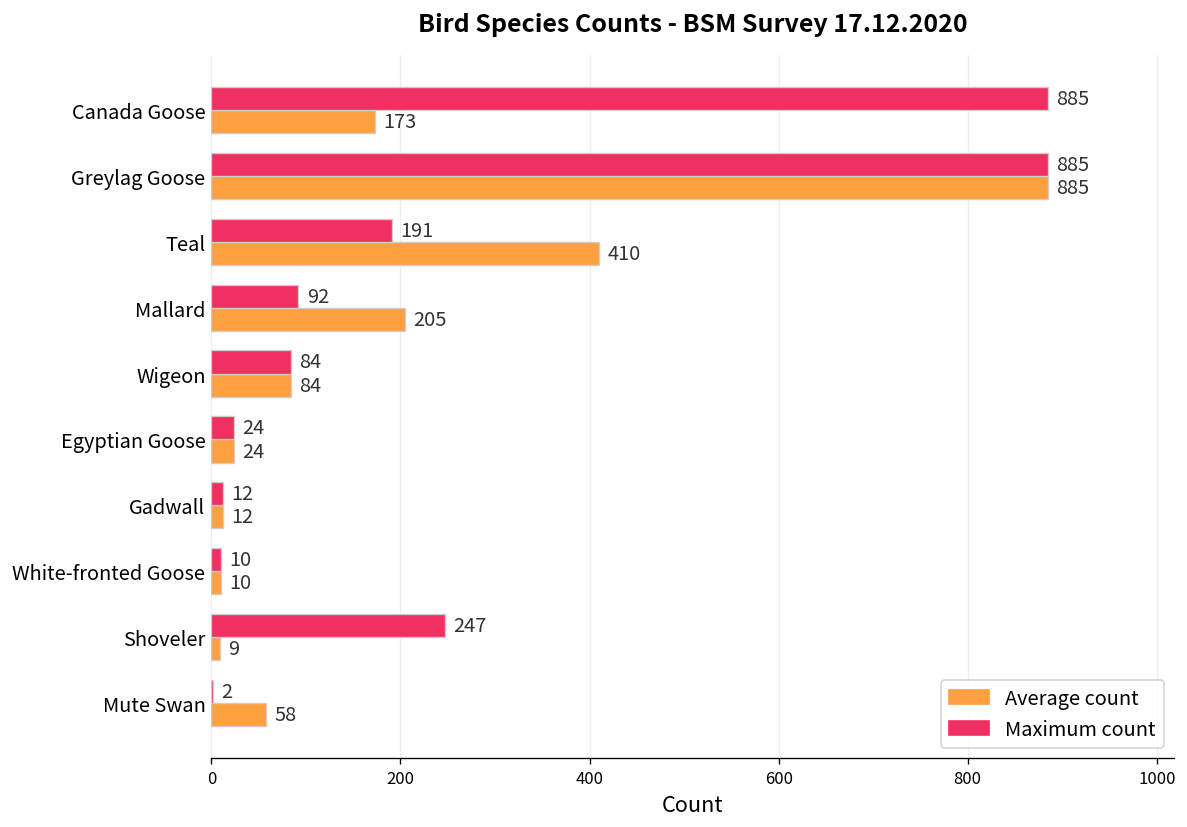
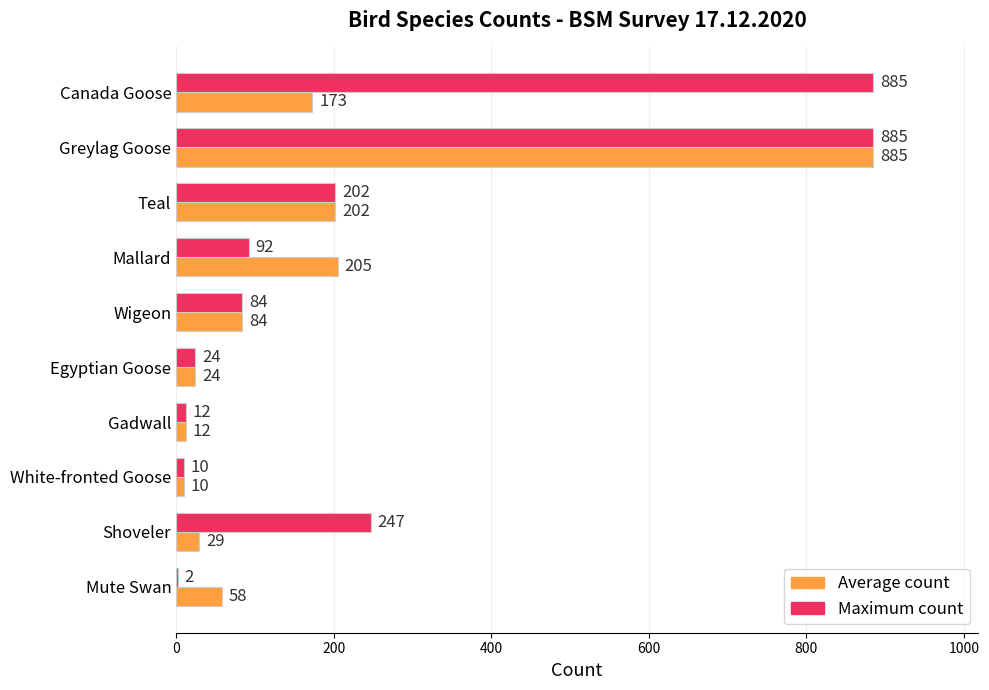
Maximum count, Teal: 191 -> 202
Average count, Teal: 410 -> 202
Average count, Shoveler: 9 -> 29
